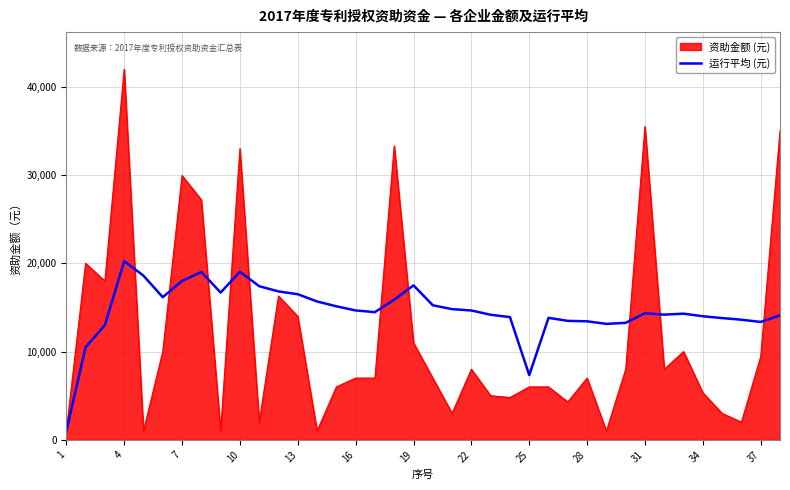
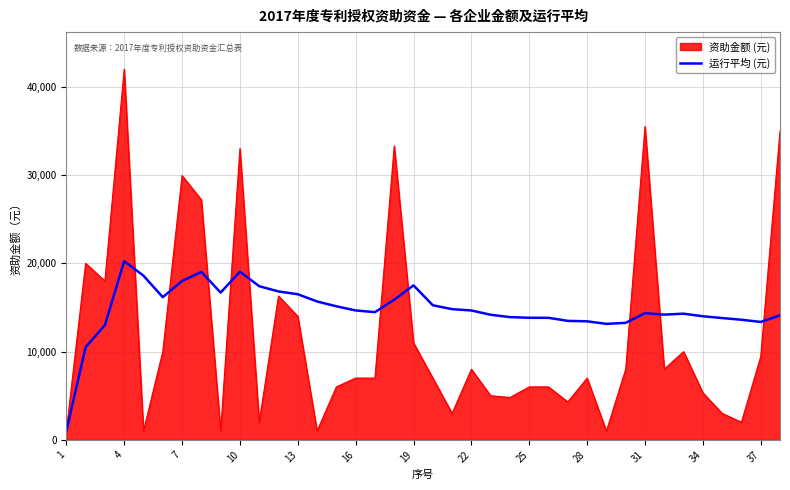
运行平均 (元), 25: 7,000 -> 14,000
